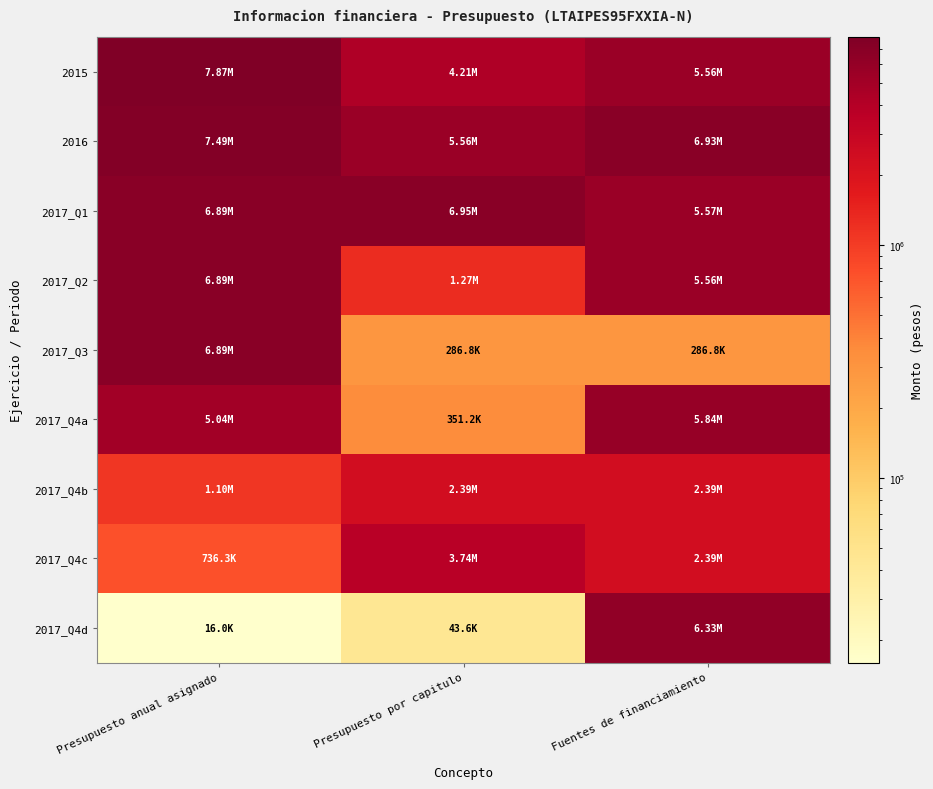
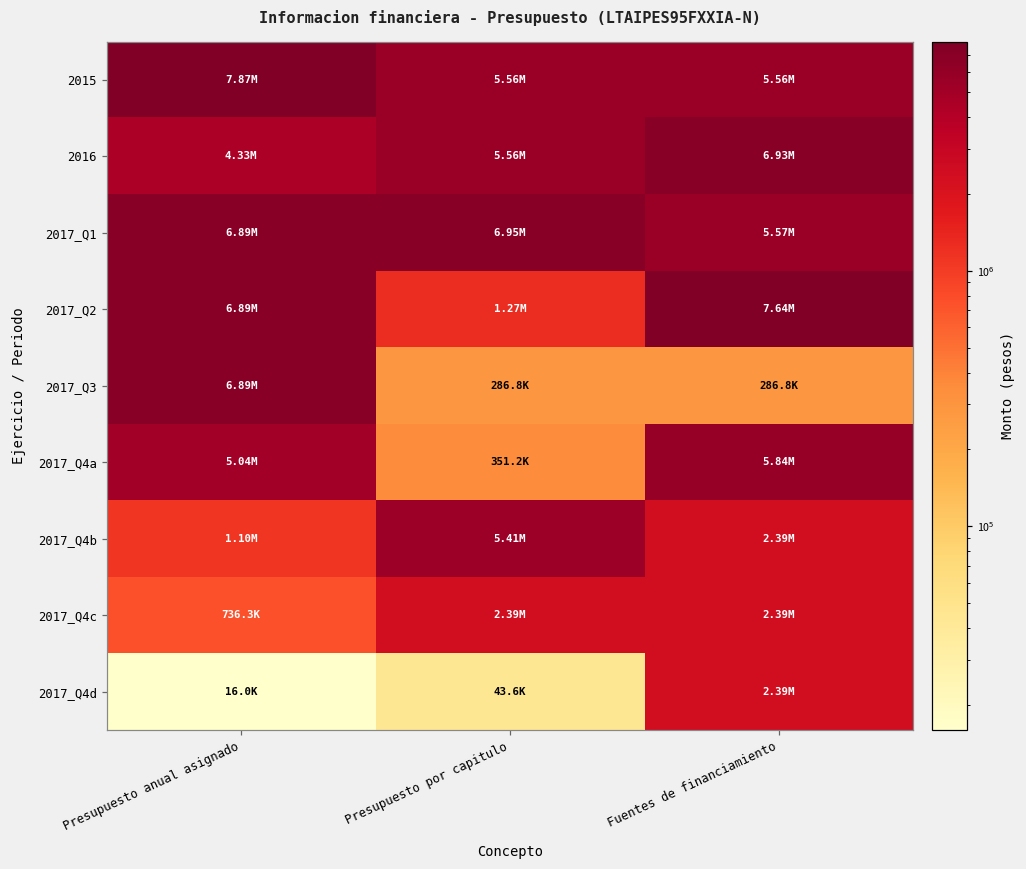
2015, Presupuesto por capitulo: 4.21M -> 5.56M
2016, Presupuesto anual asignado: 7.49M -> 4.33M
2017_Q2, Fuentes de financiamiento: 5.56M -> 7.64M
2017_Q4b, Presupuesto por capitulo: 2.39M -> 5.41M
2017_Q4c, Presupuesto por capitulo: 3.74M -> 2.39M
2017_Q4d, Fuentes de financiamiento: 6.33M -> 2.39M
